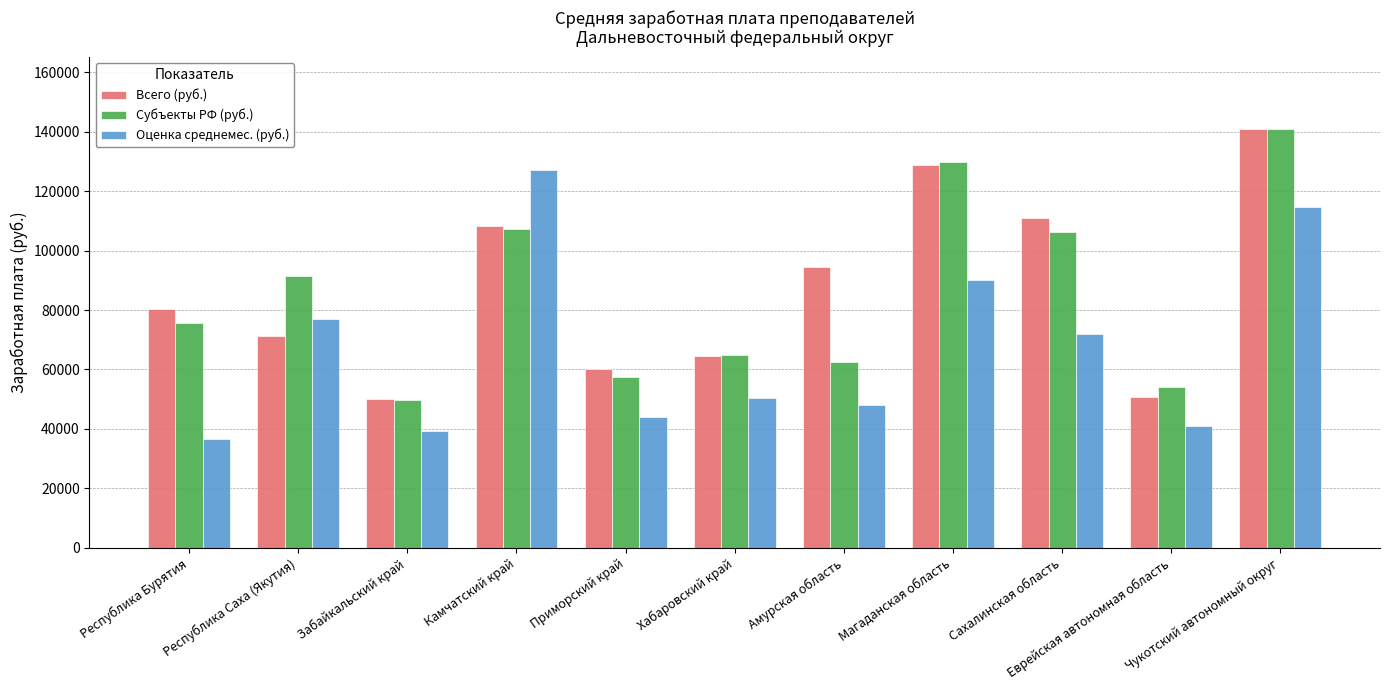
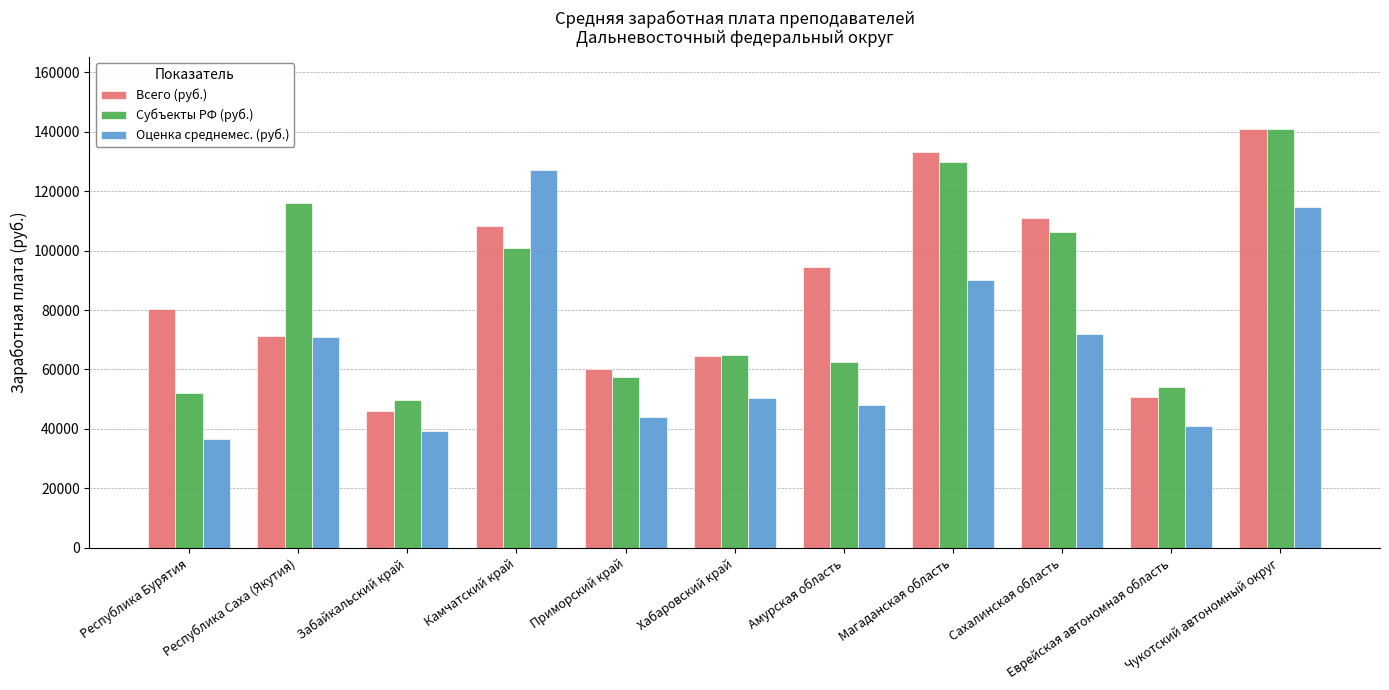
Субъекты РФ (руб.), Республика Бурятия: 76000 -> 52000
Субъекты РФ (руб.), Республика Саха (Якутия): 92000 -> 116000
Оценка среднемес. (руб.), Республика Саха (Якутия): 77000 -> 71000
Всего (руб.), Забайкальский край: 50000 -> 46000
Субъекты РФ (руб.), Камчатский край: 107000 -> 101000
Всего (руб.), Магаданская область: 129000 -> 133000
